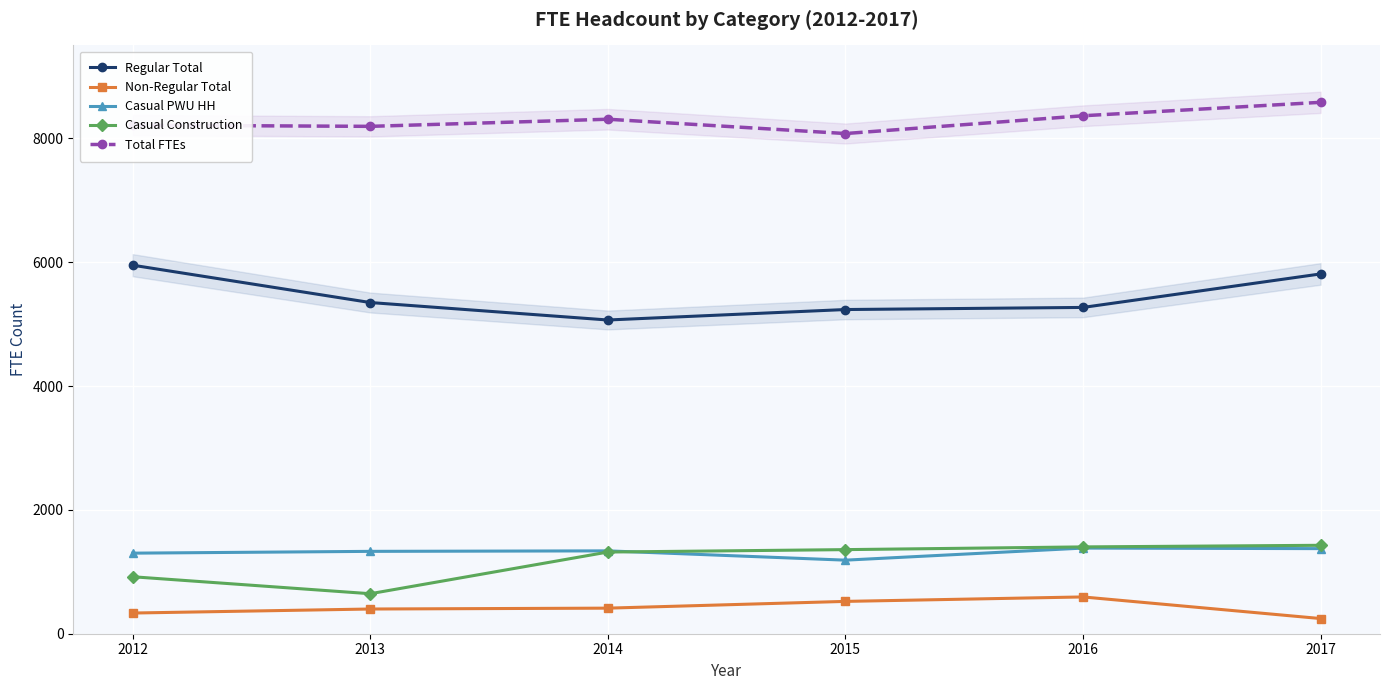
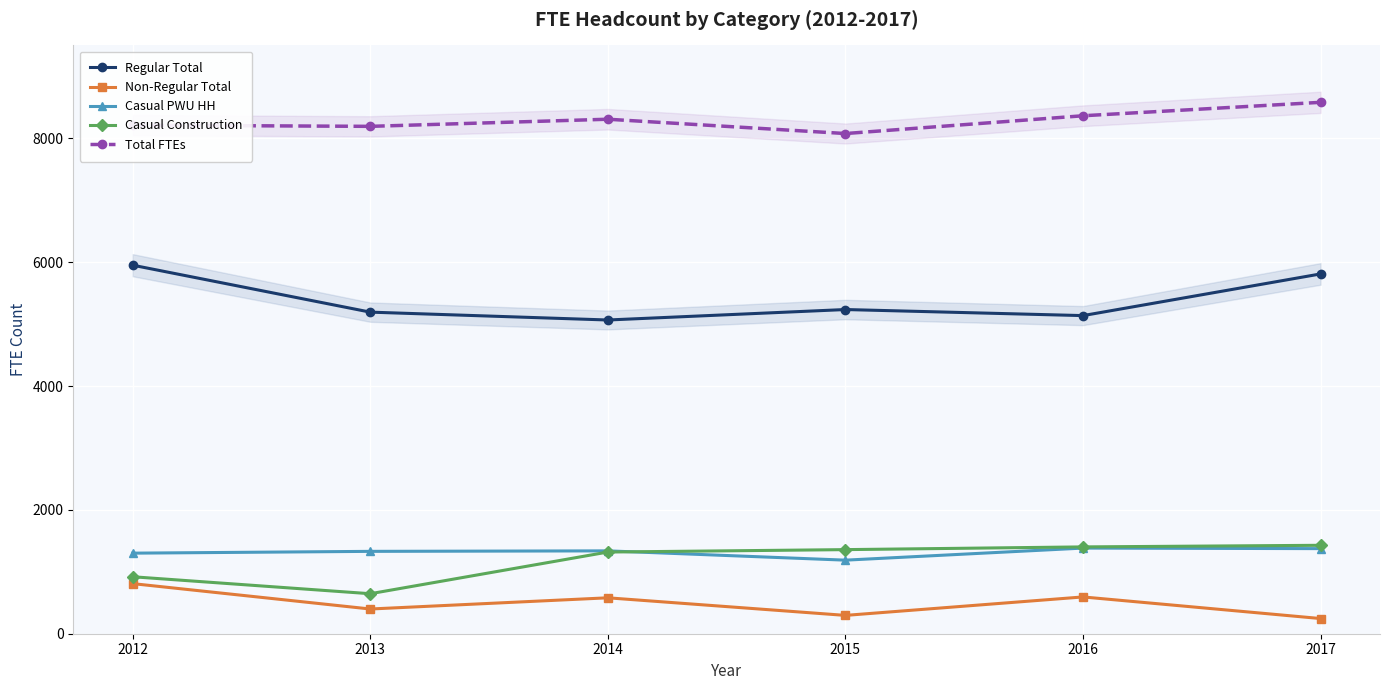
Non-Regular Total, 2012: 300 -> 800
Regular Total, 2013: 5300 -> 5200
Non-Regular Total, 2014: 400 -> 600
Non-Regular Total, 2015: 500 -> 300
Regular Total, 2016: 5300 -> 5100
